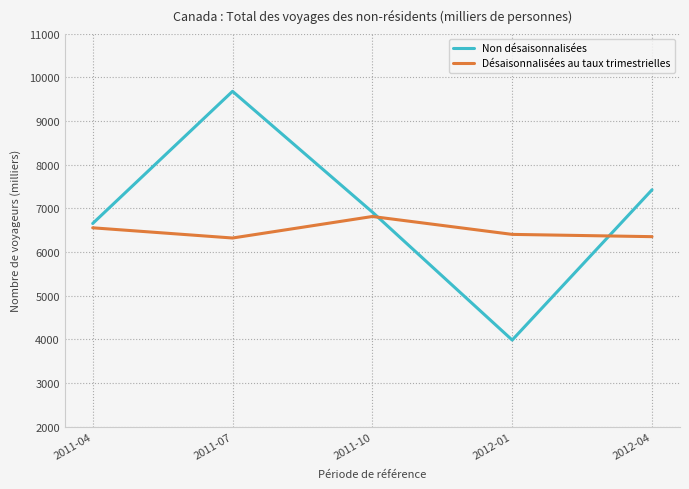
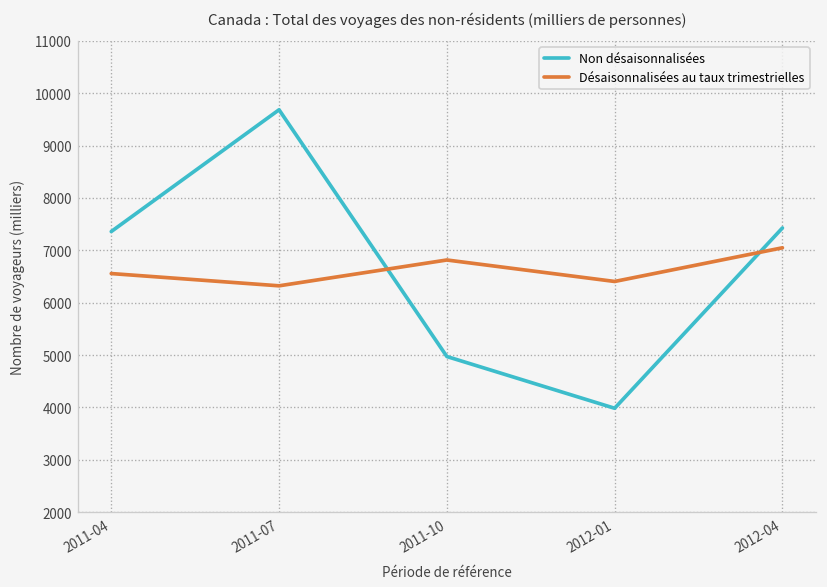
Non désaisonnalisées, 2011-04: 6700 -> 7400
Non désaisonnalisées, 2011-10: 6900 -> 5000
Désaisonnalisées au taux trimestrielles, 2012-04: 6400 -> 7000
